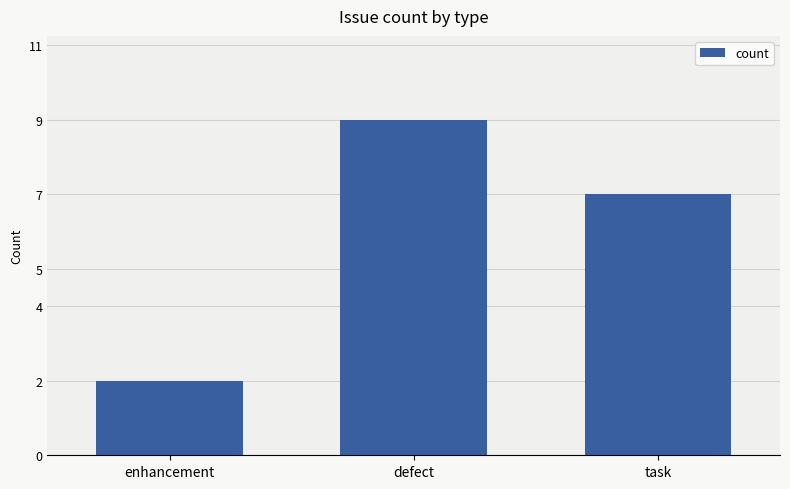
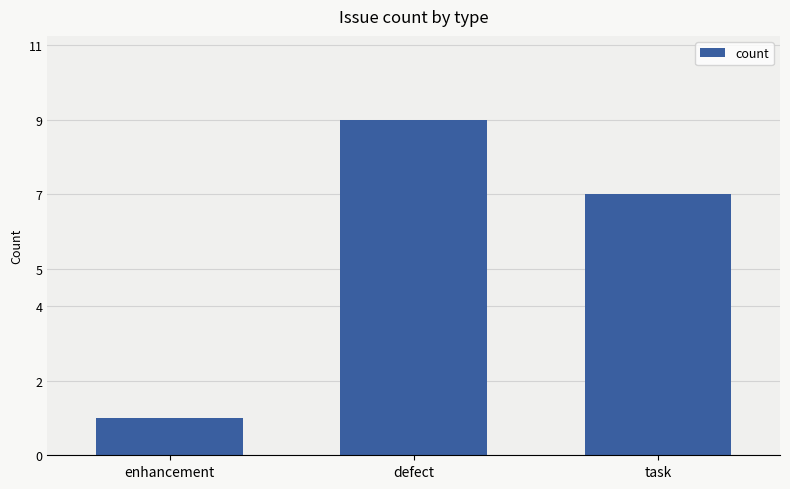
enhancement: 2 -> 1
